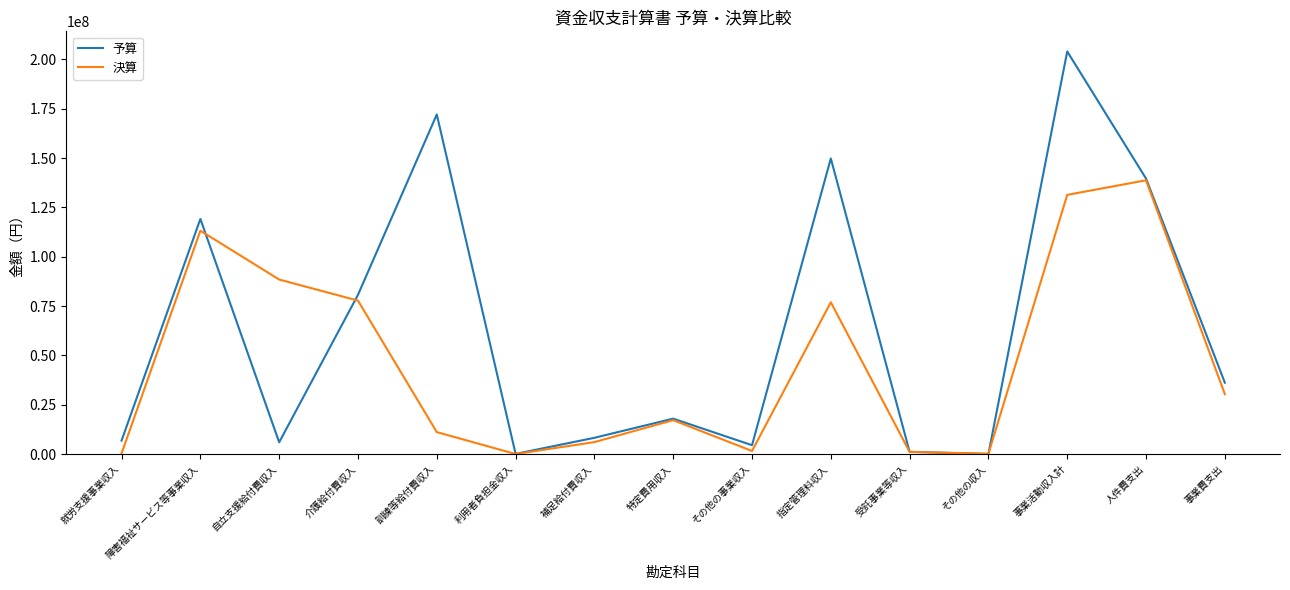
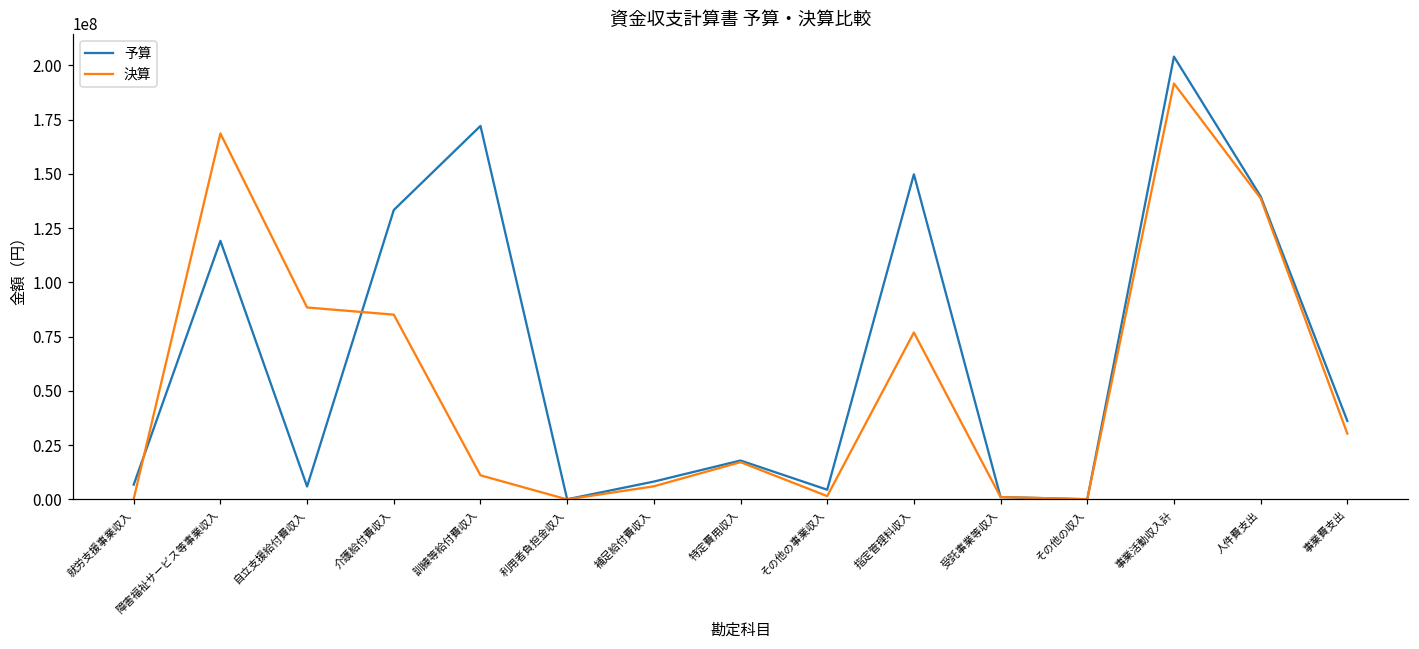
決算, 障害福祉サービス等事業収入: 113000000 -> 169000000
予算, 介護給付費収入: 81000000 -> 133000000
決算, 介護給付費収入: 78000000 -> 85000000
決算, 事業活動収入計: 131000000 -> 192000000
